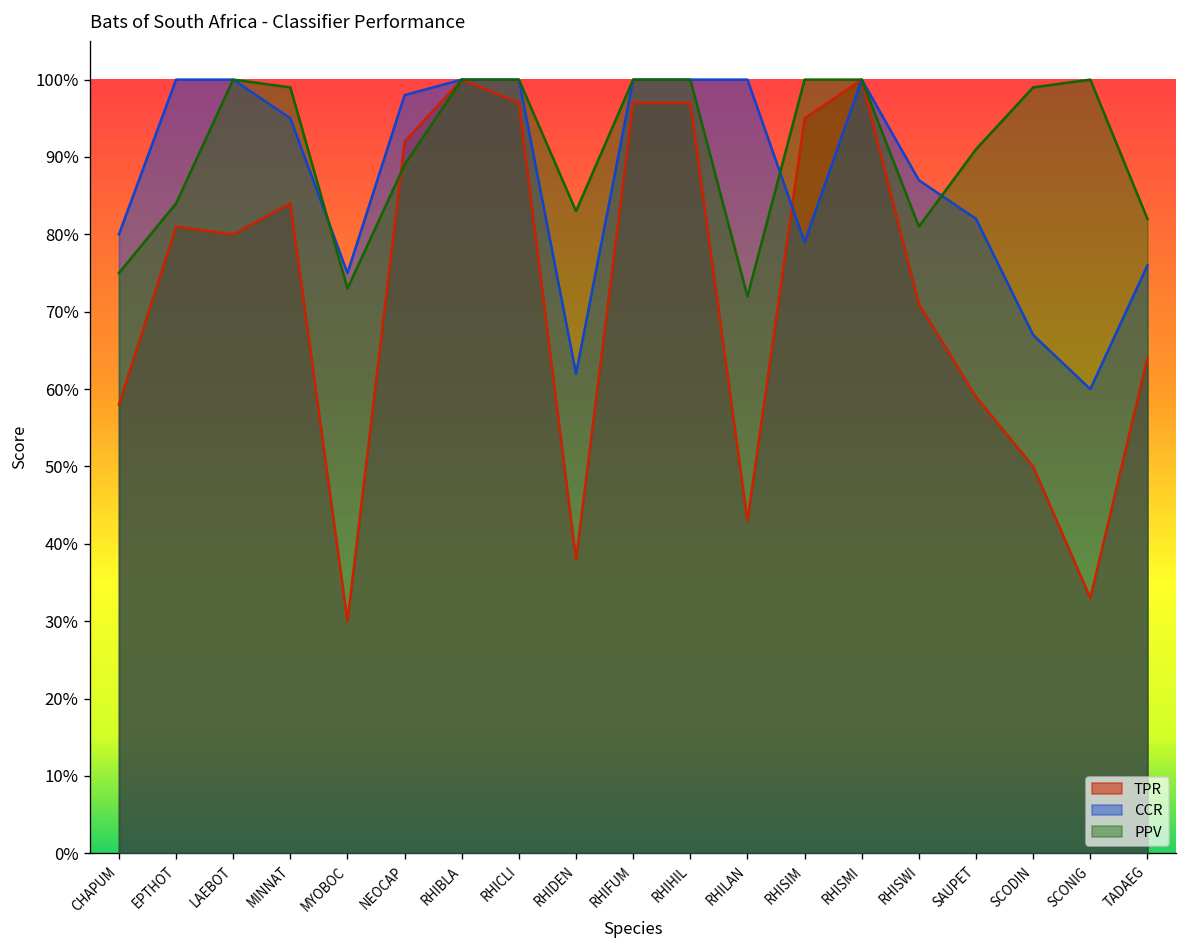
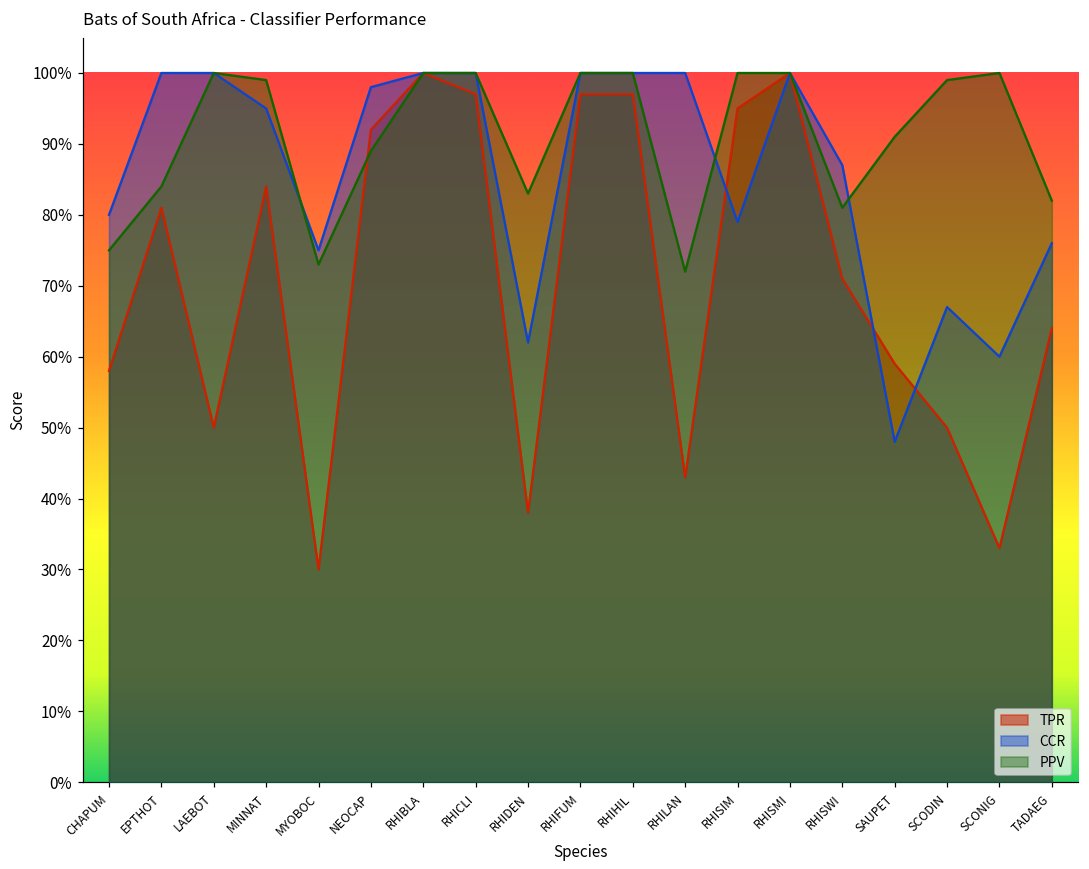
TPR, LAEBOT: 80% -> 50%
CCR, SAUPET: 82% -> 48%
